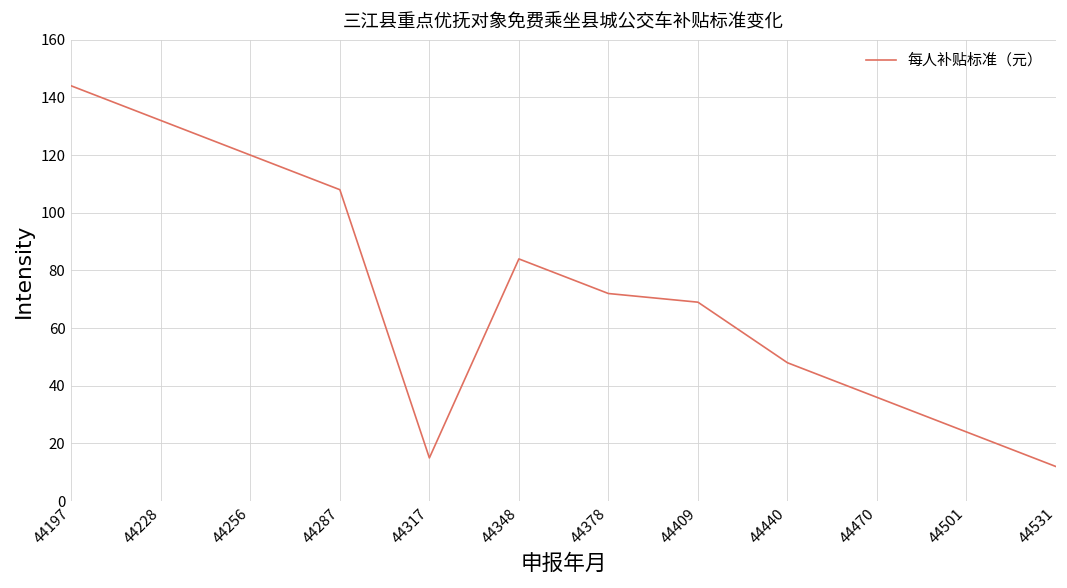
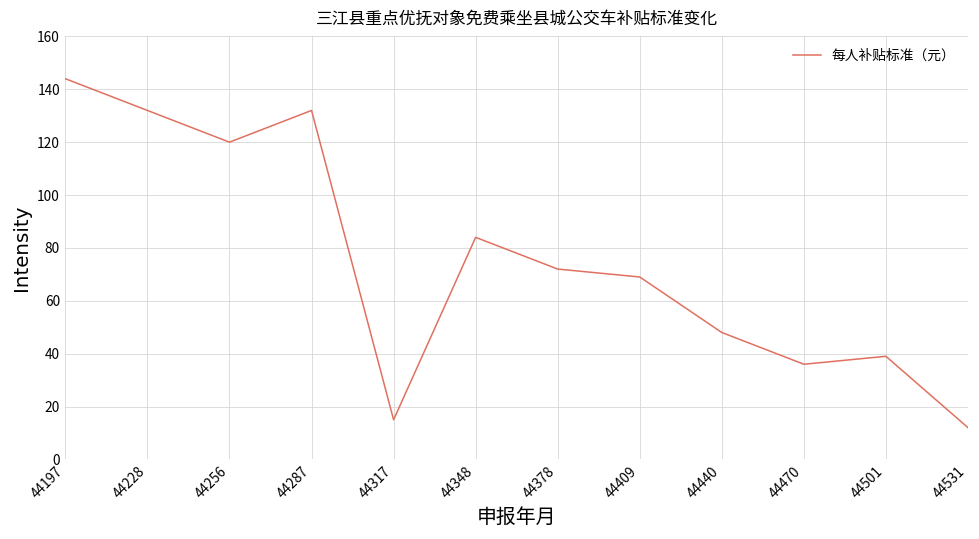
44287: 108 -> 132
44501: 24 -> 39
